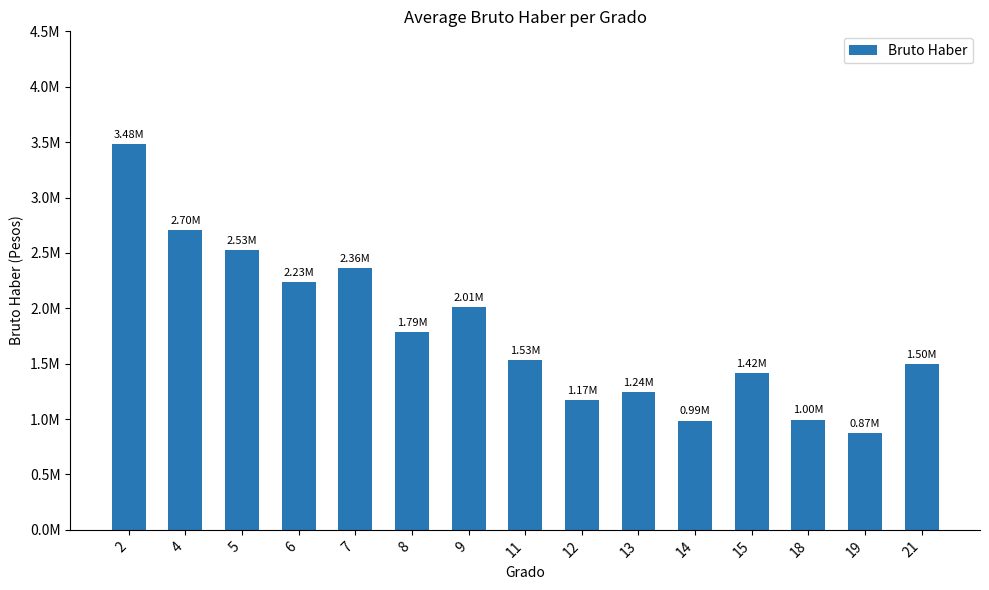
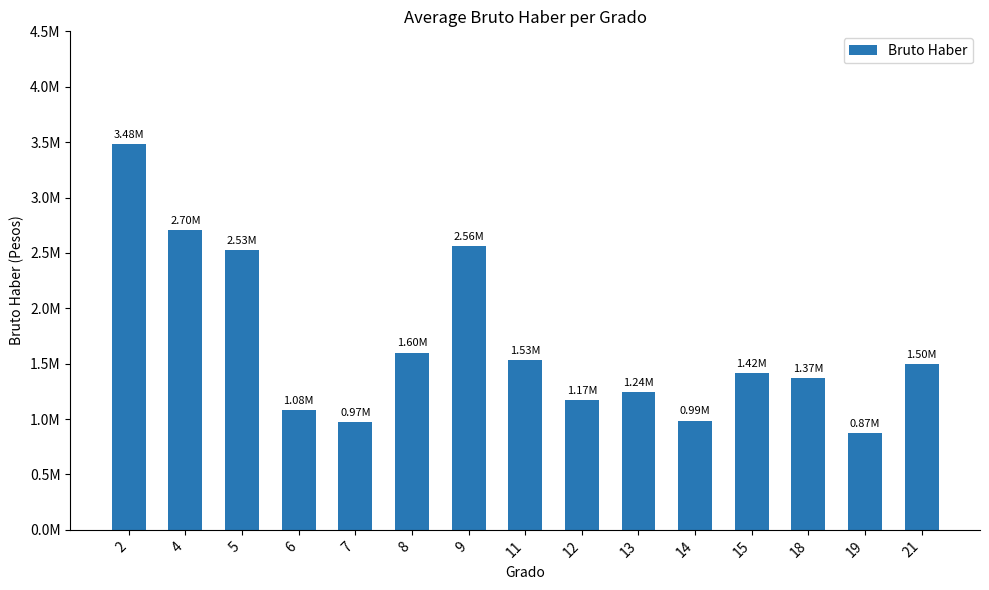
6: 2.23M -> 1.08M
7: 2.36M -> 0.97M
8: 1.79M -> 1.60M
9: 2.01M -> 2.56M
18: 1.00M -> 1.37M
